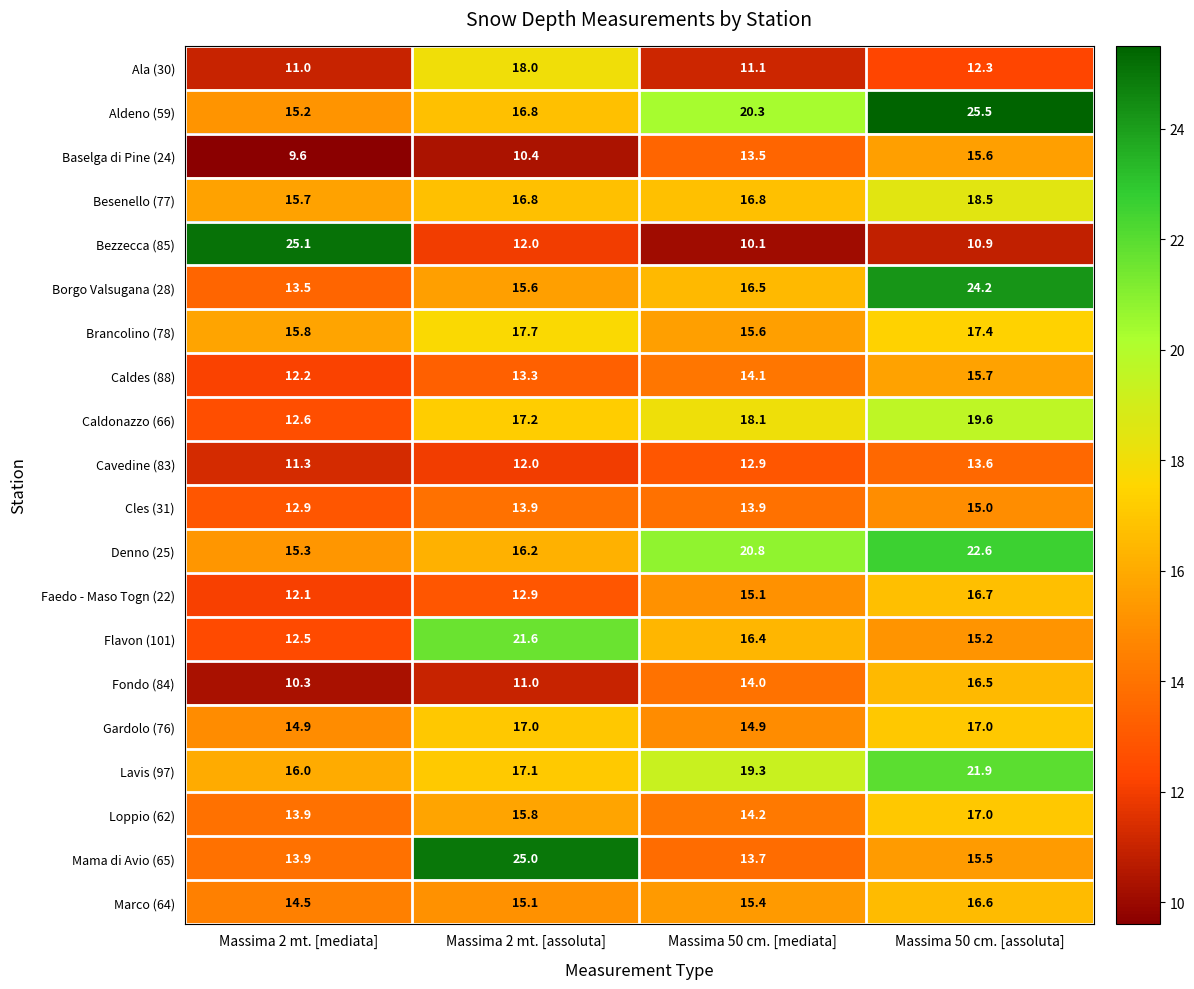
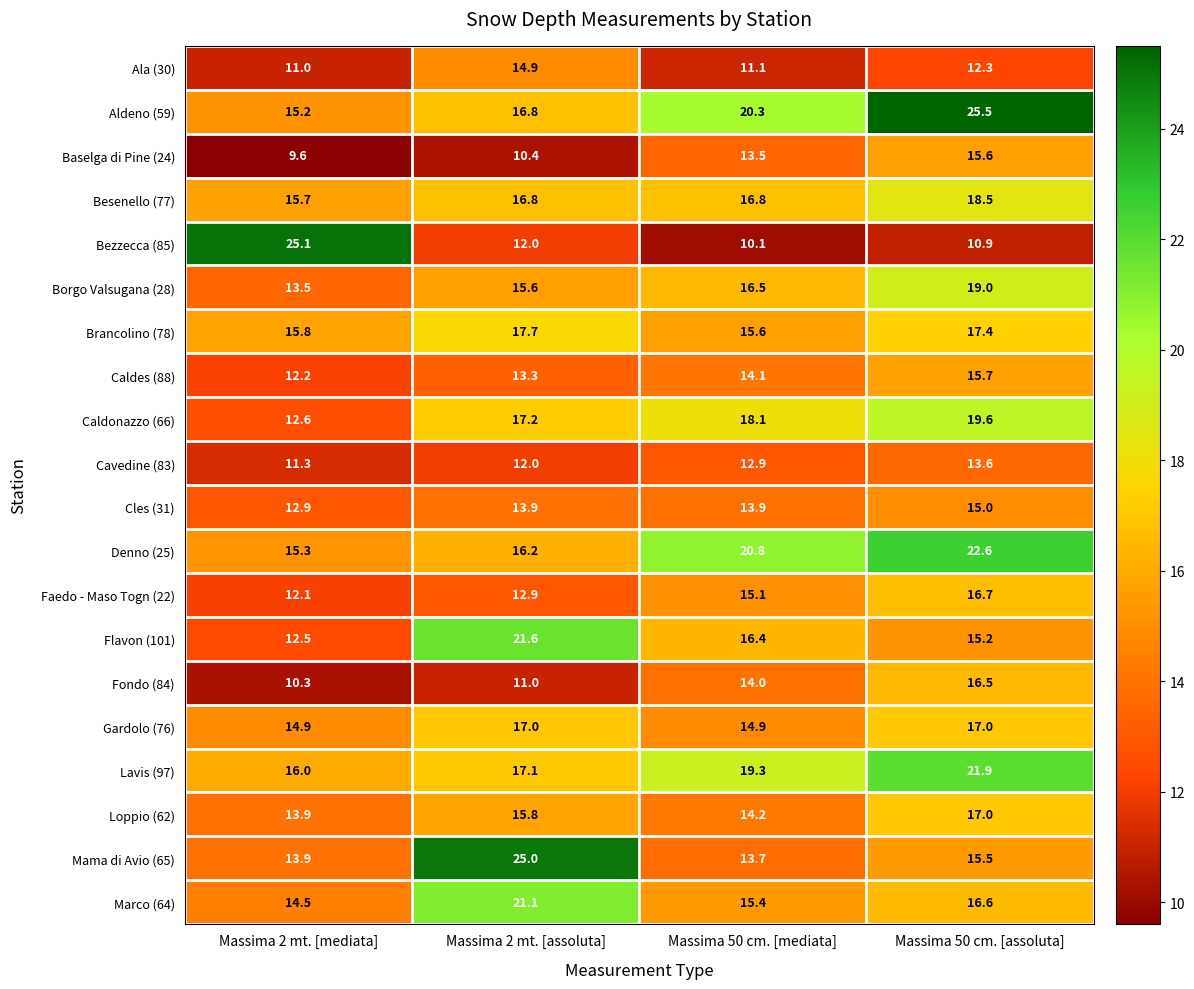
Ala (30), Massima 2 mt. [assoluta]: 18.0 -> 14.9
Borgo Valsugana (28), Massima 50 cm. [assoluta]: 24.2 -> 19.0
Marco (64), Massima 2 mt. [assoluta]: 15.1 -> 21.1
